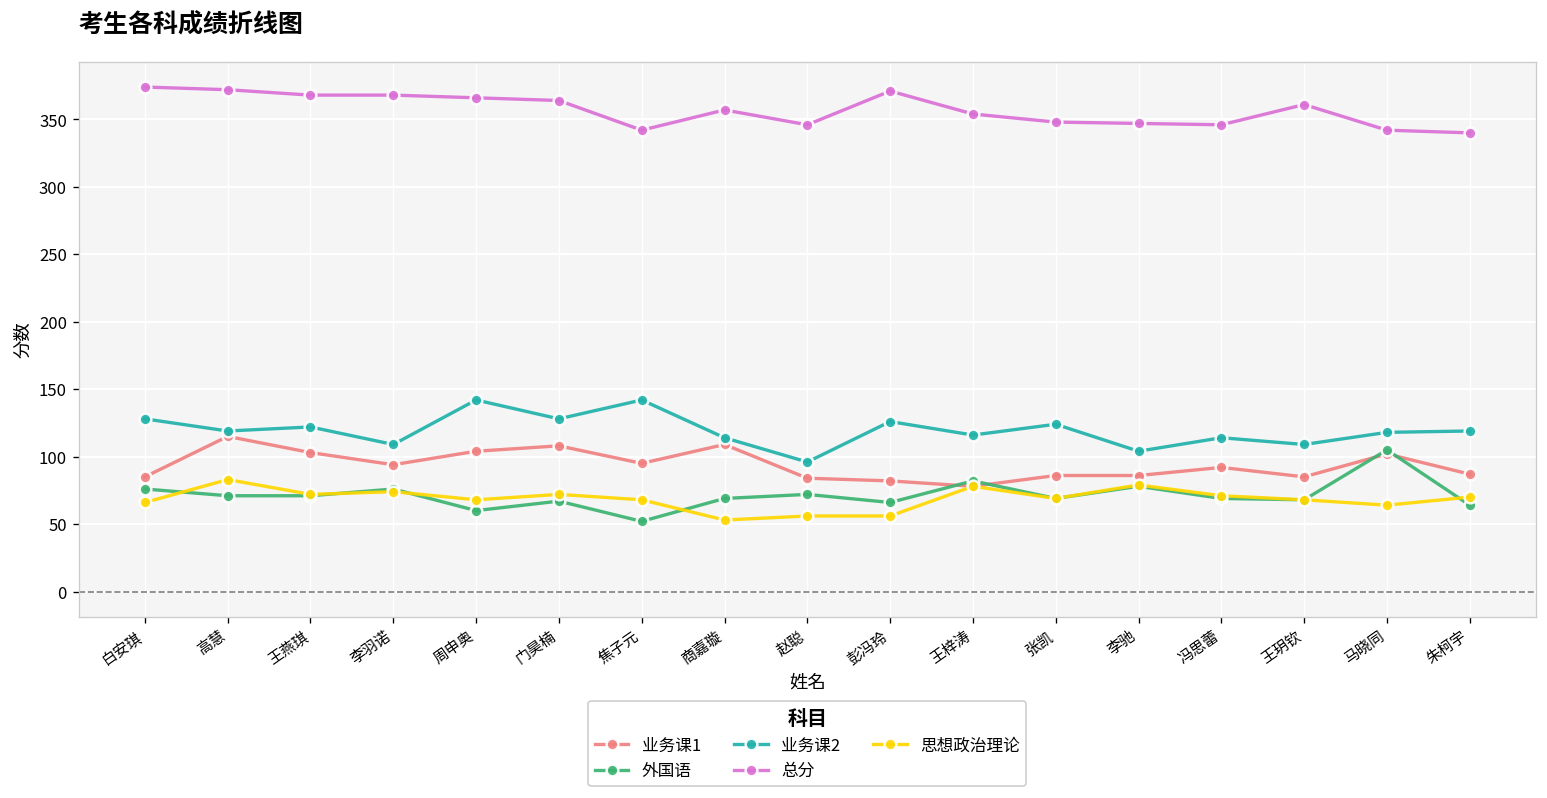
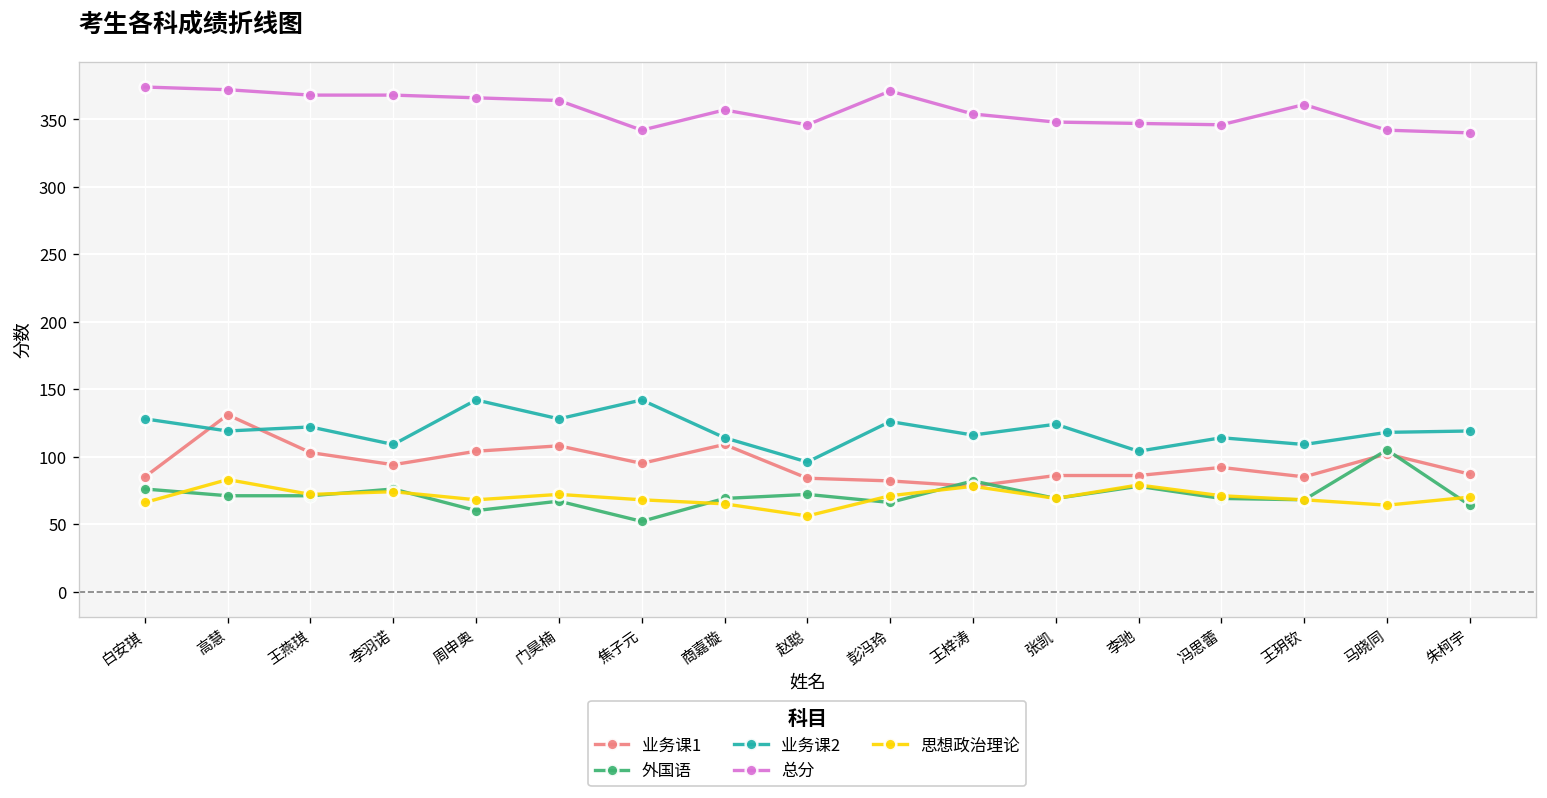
业务课1, 高慧: 115 -> 131
思想政治理论, 商嘉璇: 53 -> 65
思想政治理论, 彭冯玲: 56 -> 71
